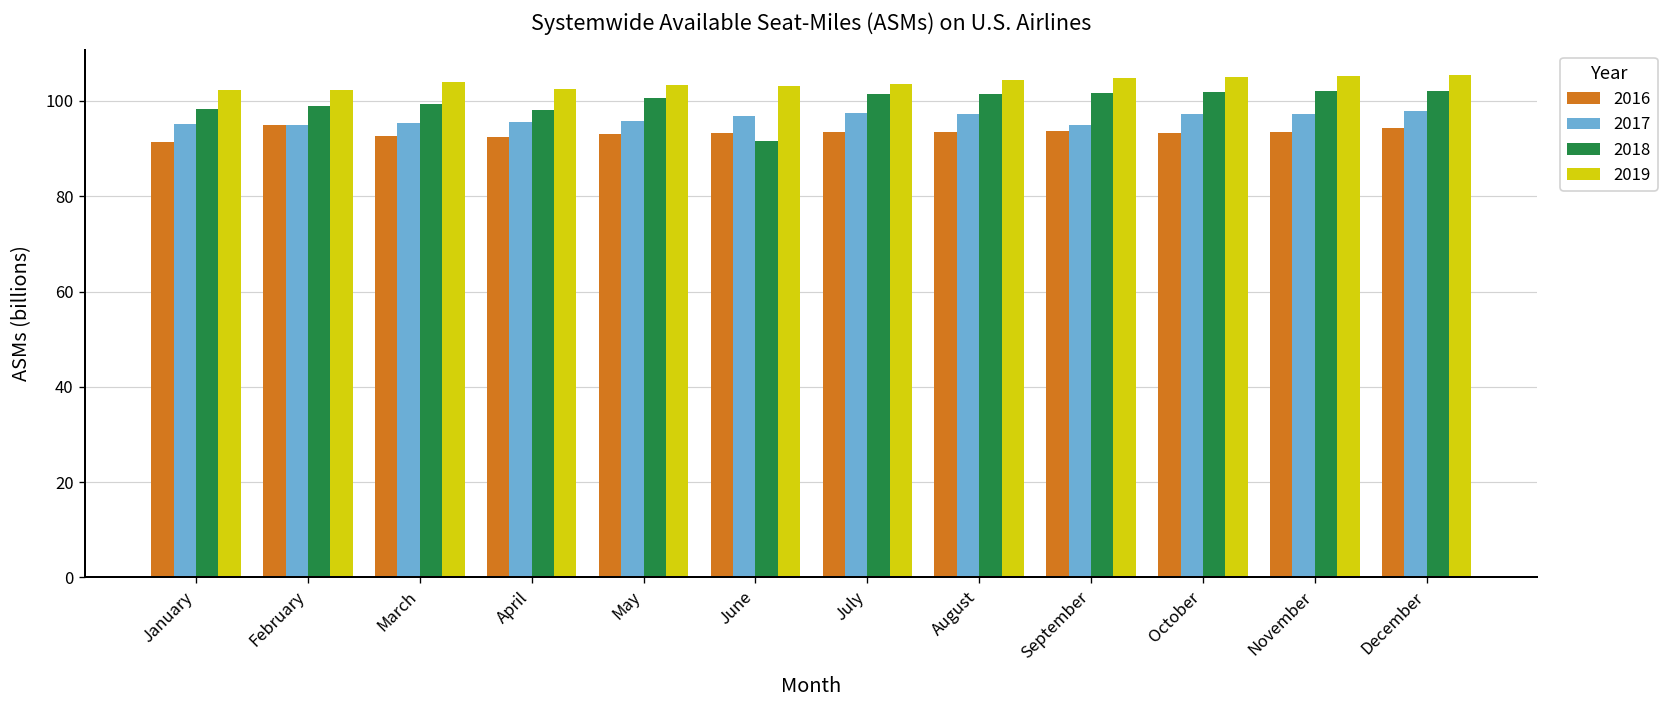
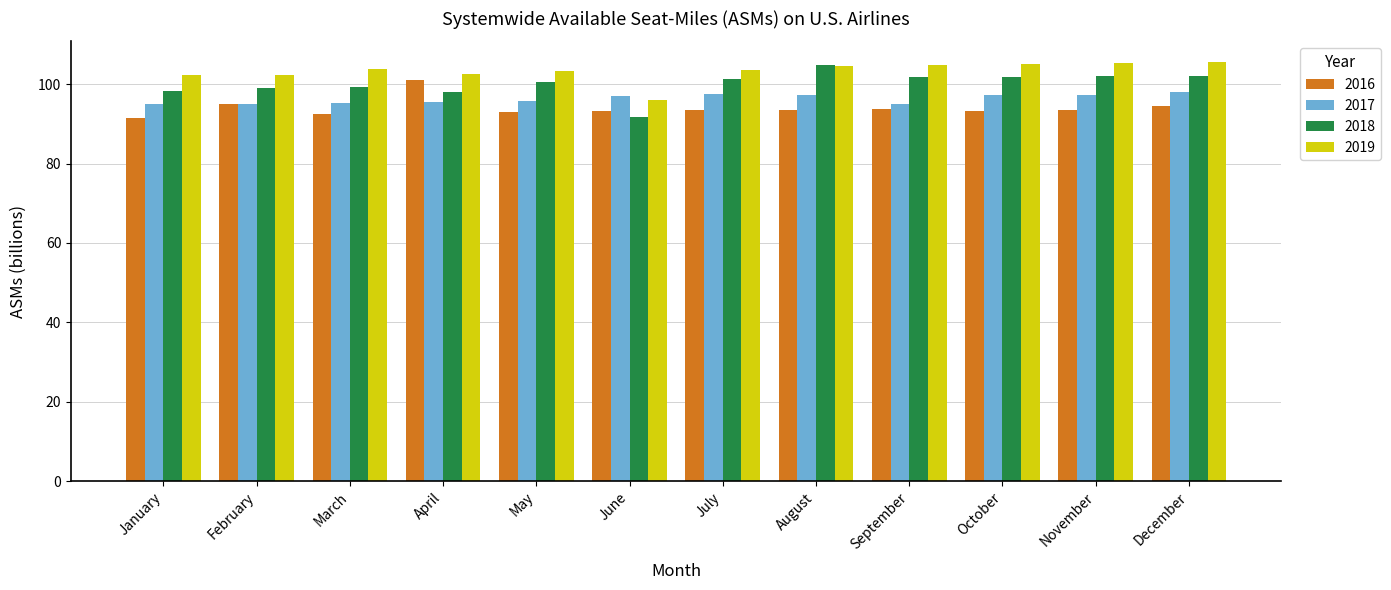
2016, April: 93 -> 101
2019, June: 103 -> 96
2018, August: 102 -> 105
